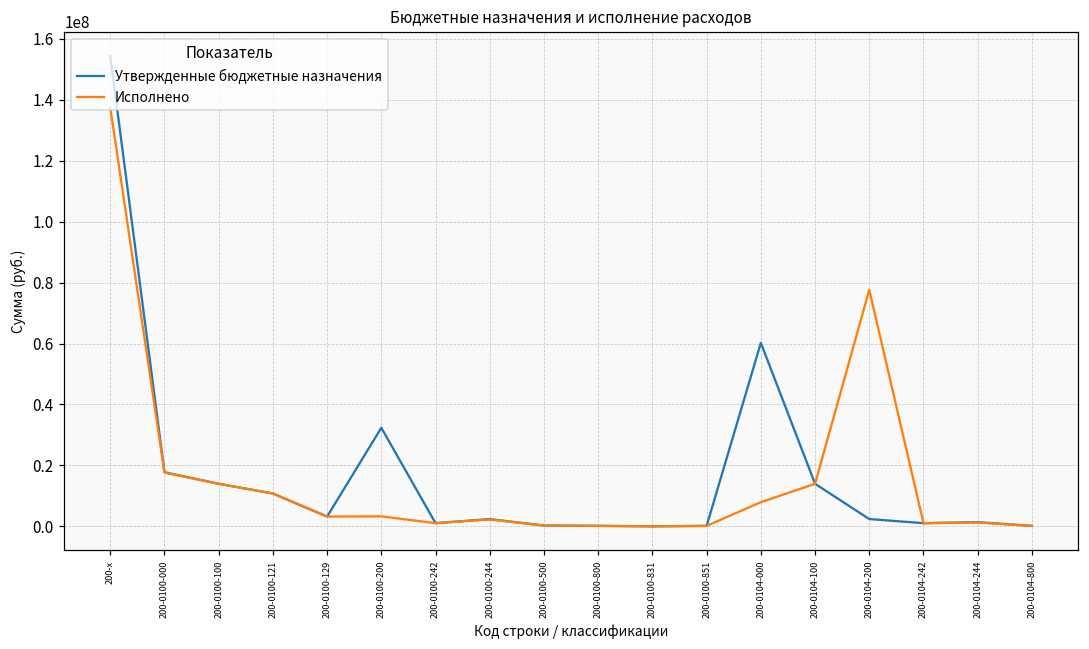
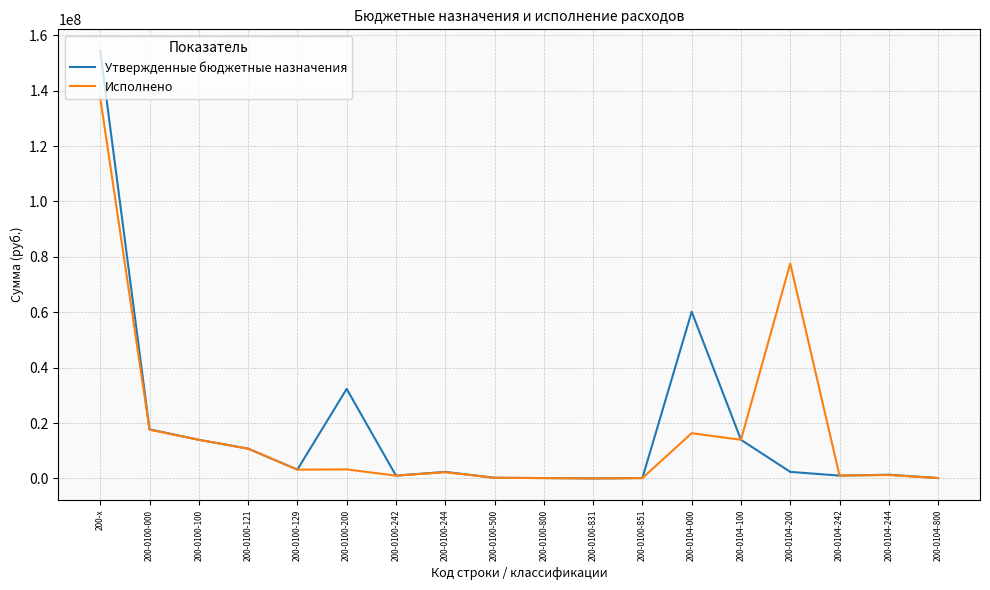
Исполнено, 200-0104-000: 8000000 -> 16000000
